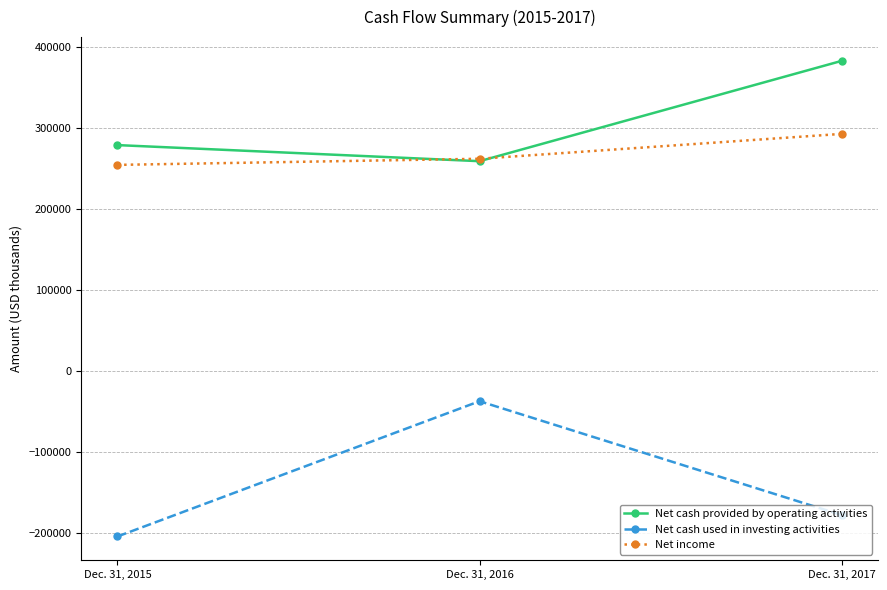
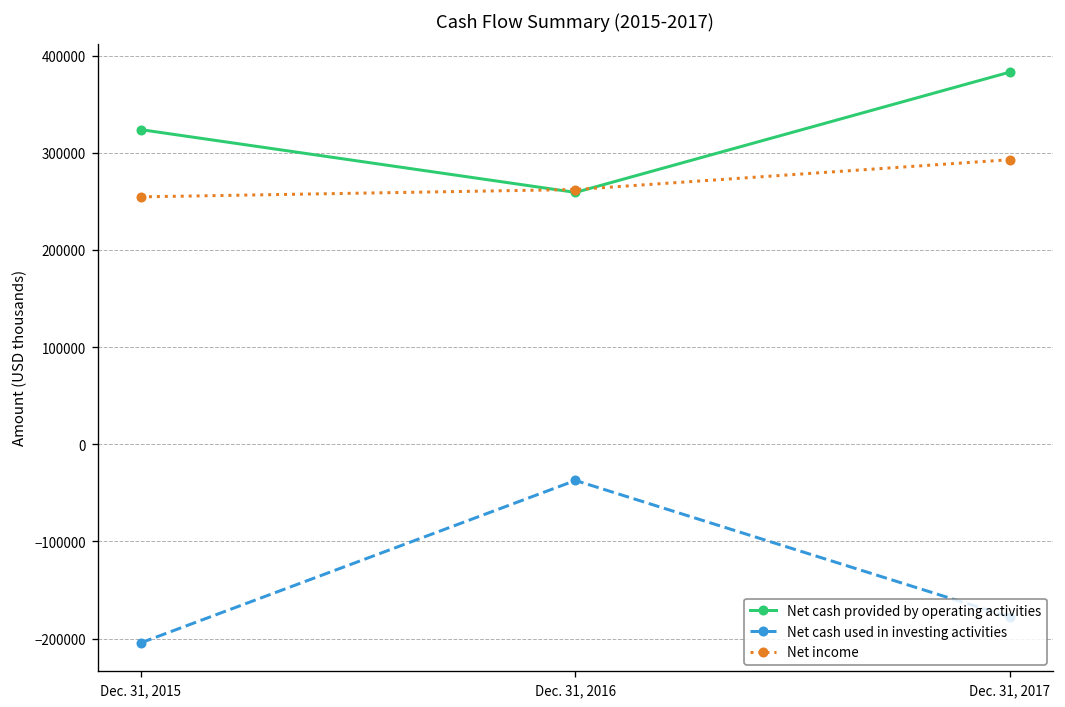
Net cash provided by operating activities, Dec. 31, 2015: 280000 -> 320000
